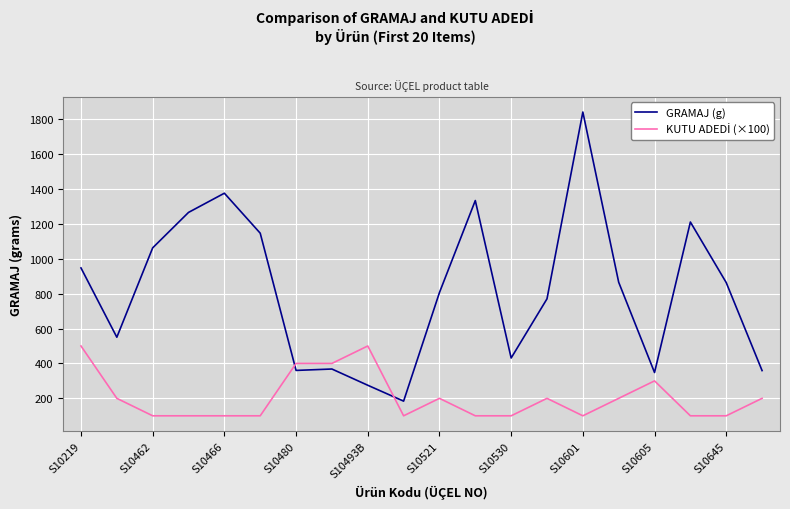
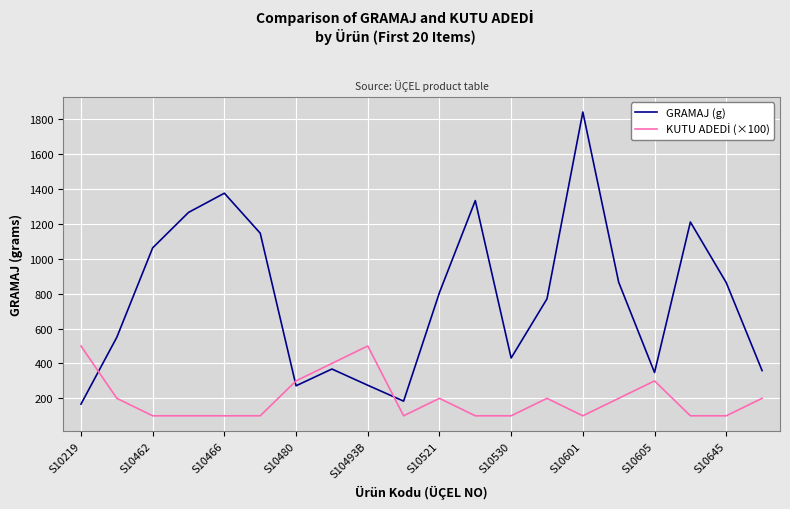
GRAMAJ (g), S10219: 950 -> 170
GRAMAJ (g), S10480: 360 -> 270
KUTU ADEDİ (×100), S10480: 400 -> 300
